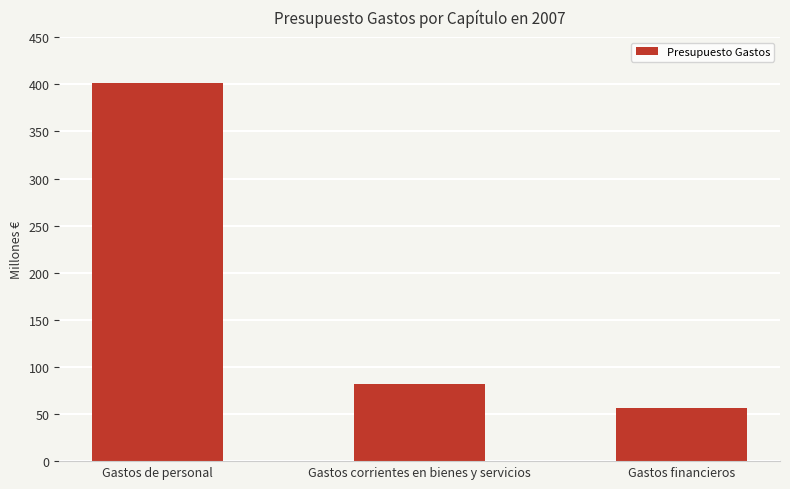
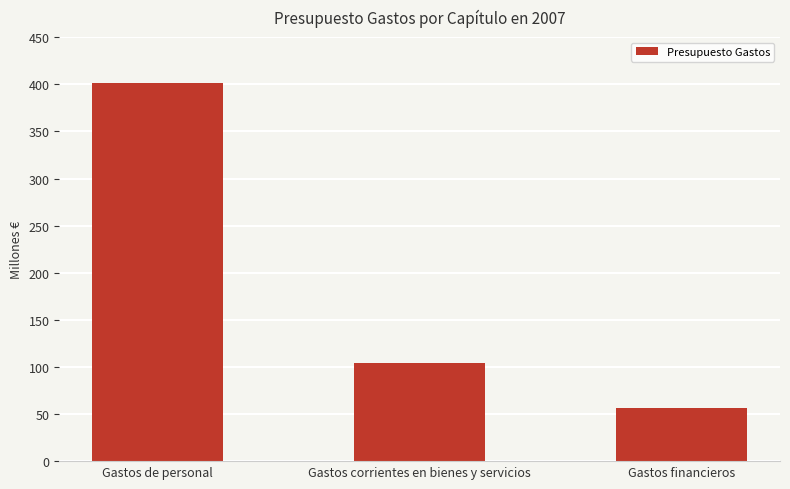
Gastos corrientes en bienes y servicios: 80 -> 100
